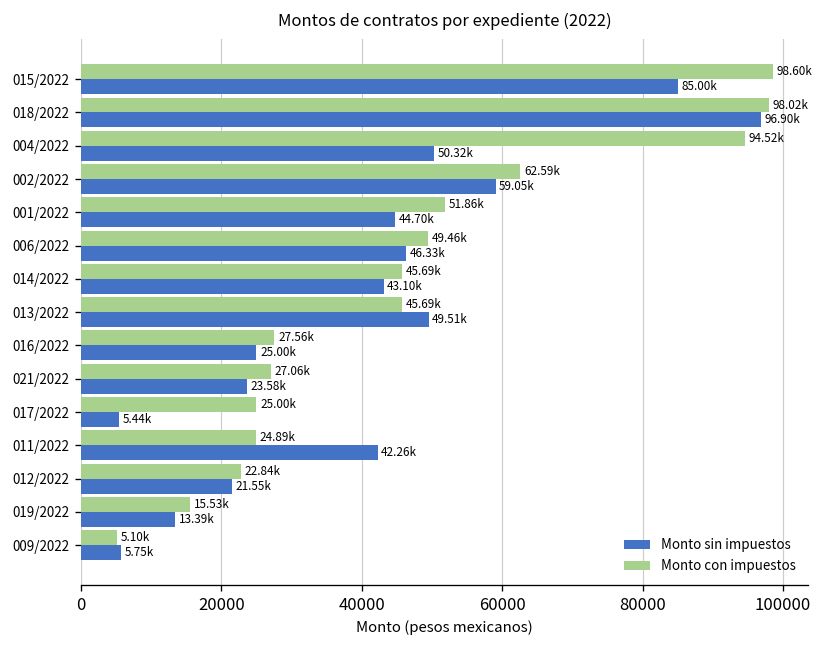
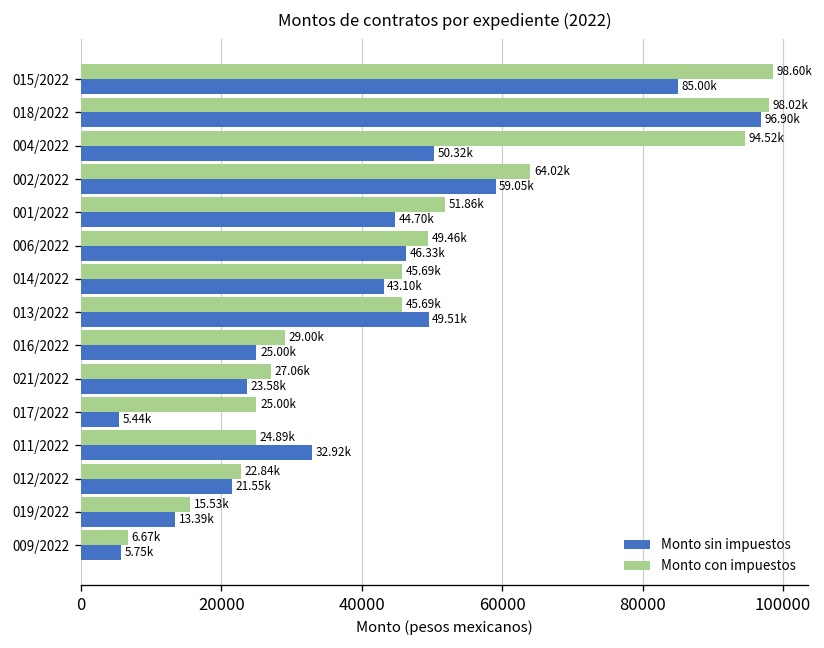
Monto con impuestos, 002/2022: 62.59k -> 64.02k
Monto con impuestos, 016/2022: 27.56k -> 29.00k
Monto sin impuestos, 011/2022: 42.26k -> 32.92k
Monto con impuestos, 009/2022: 5.10k -> 6.67k
